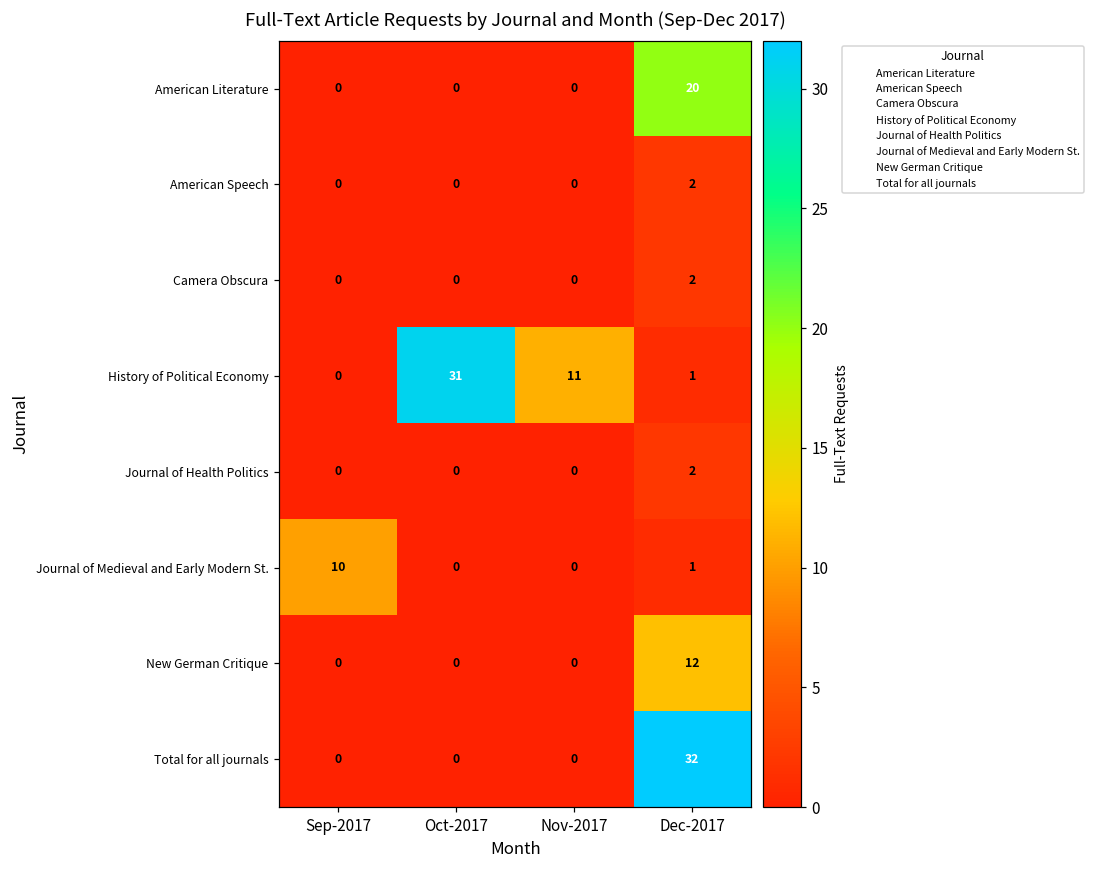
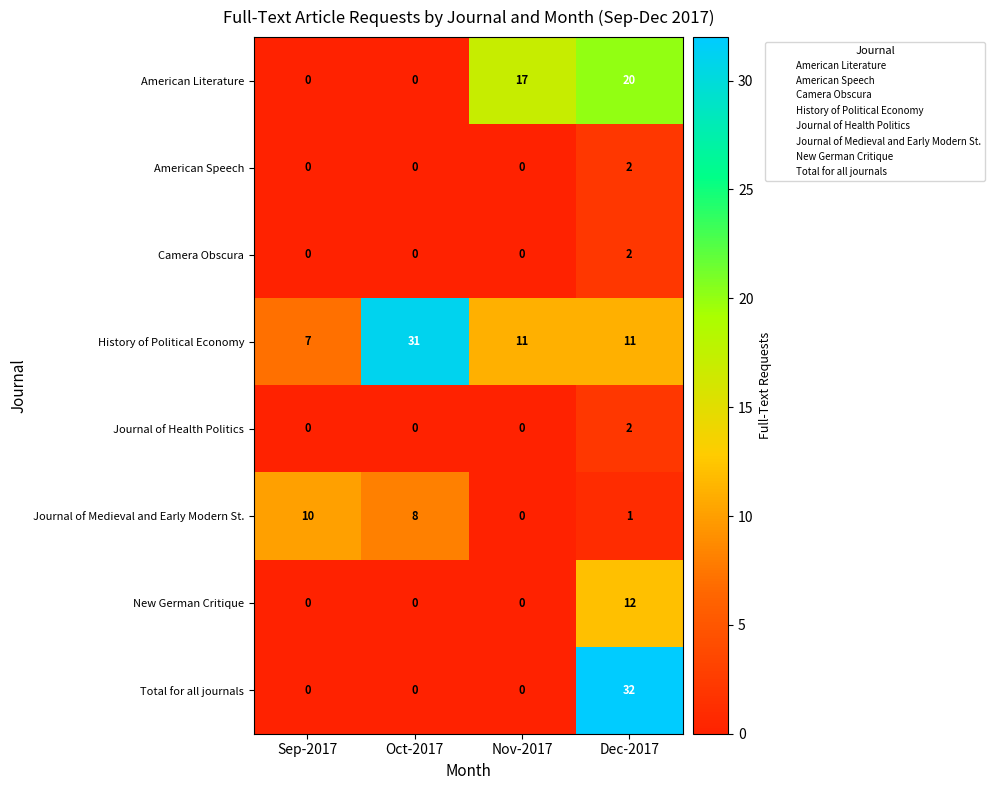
American Literature, Nov-2017: 0 -> 17
History of Political Economy, Sep-2017: 0 -> 7
History of Political Economy, Dec-2017: 1 -> 11
Journal of Medieval and Early Modern St., Oct-2017: 0 -> 8
